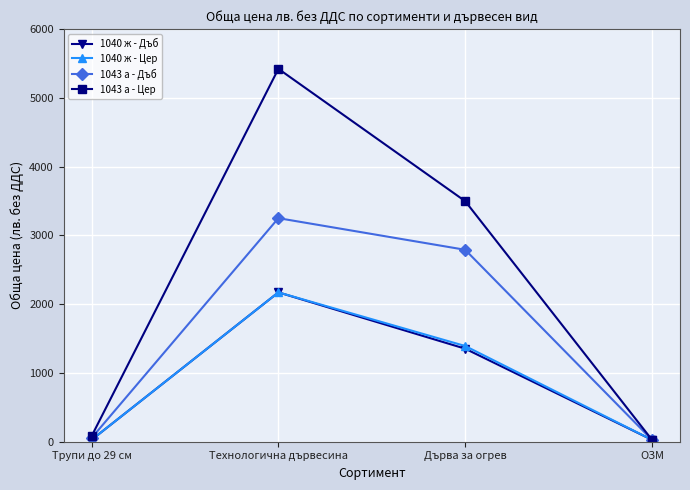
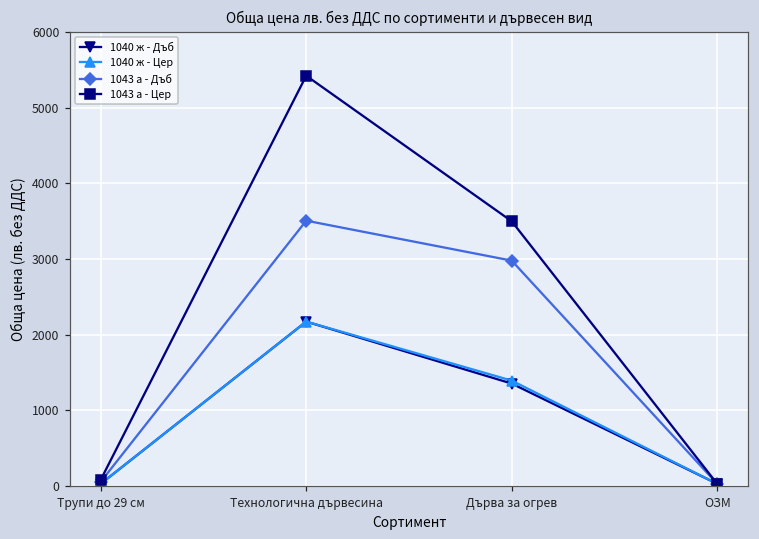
1043 а - Дъб, Технологична дървесина: 3300 -> 3500
1043 а - Дъб, Дърва за огрев: 2800 -> 3000
